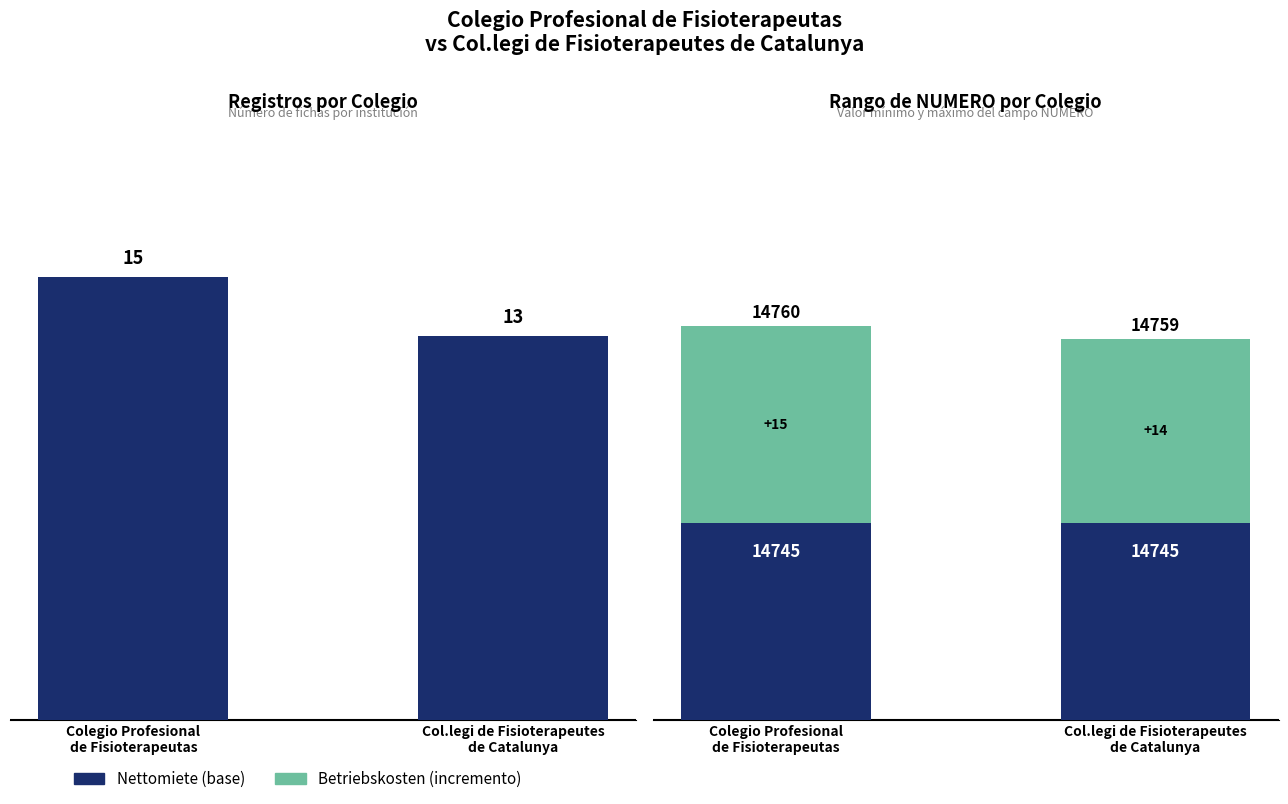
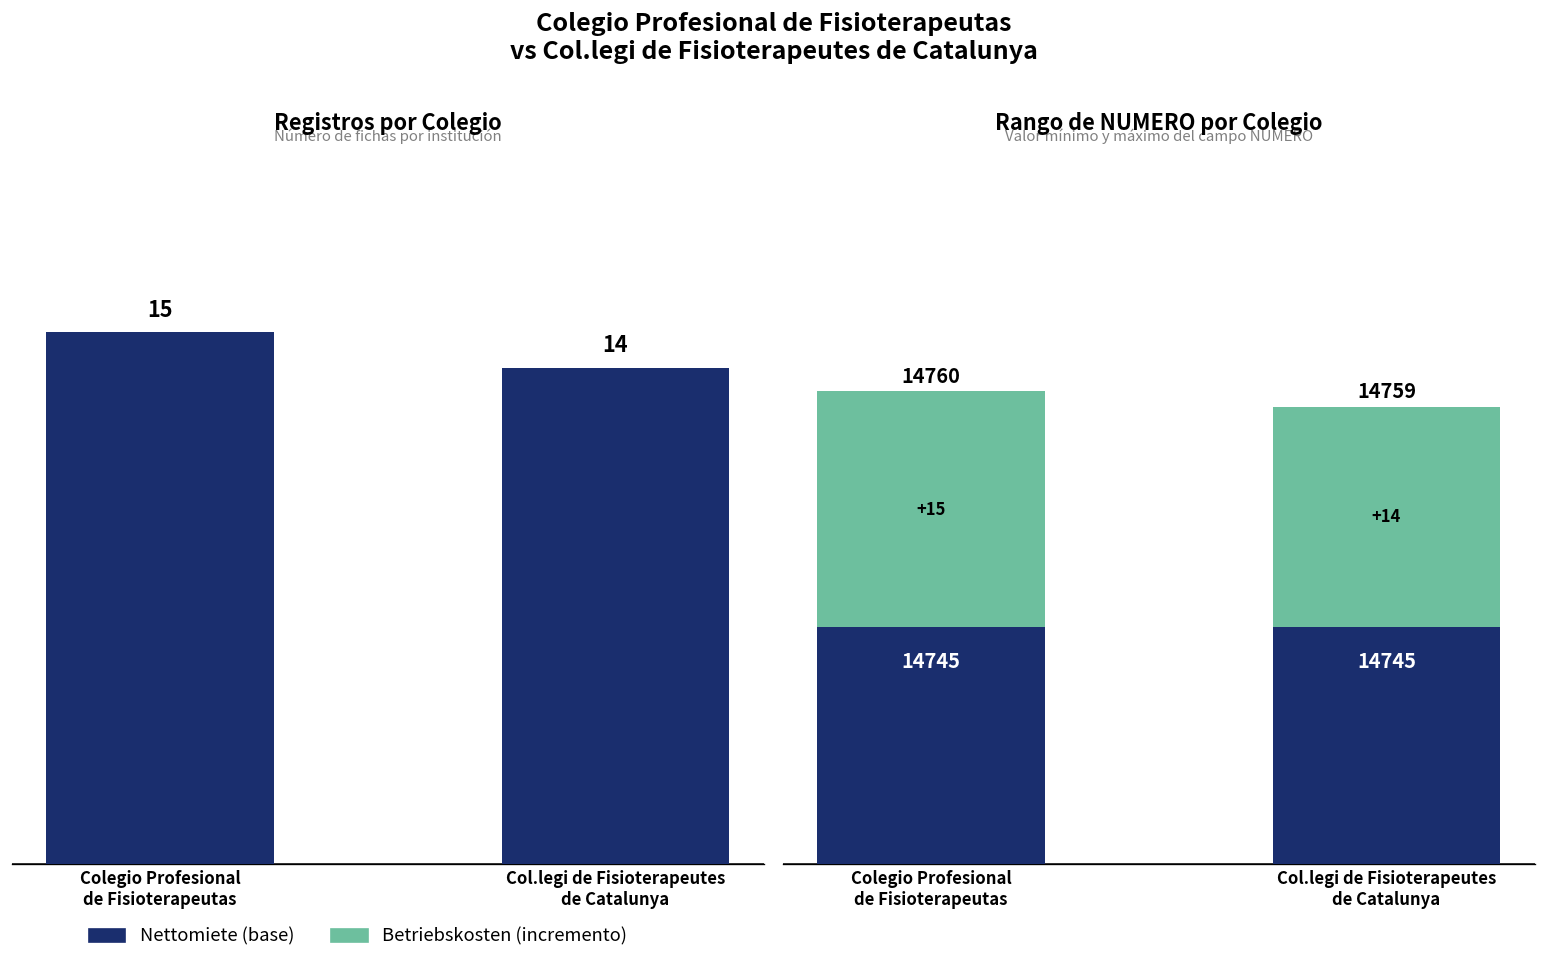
Registros por Colegio, Col.legi de Fisioterapeutes de Catalunya: 13 -> 14
